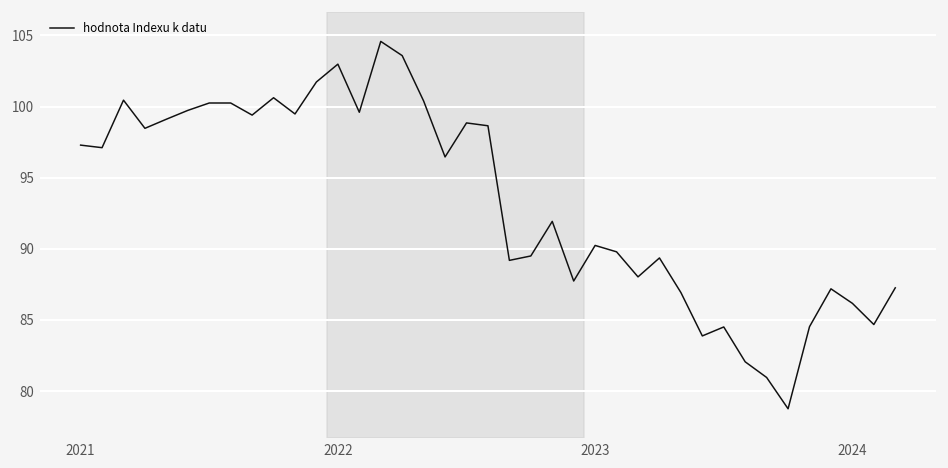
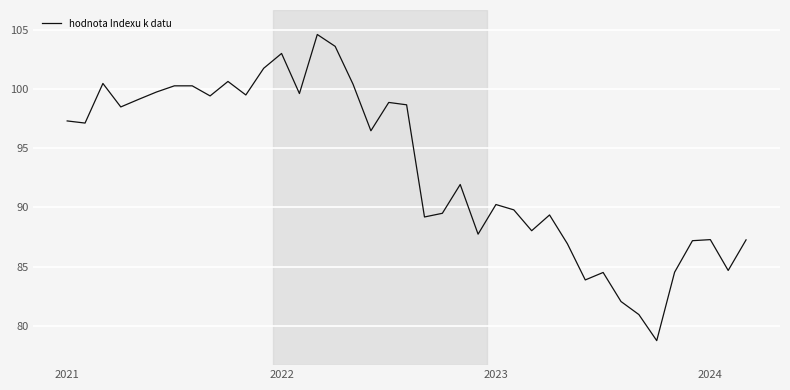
2024: 86.2 -> 87.3
